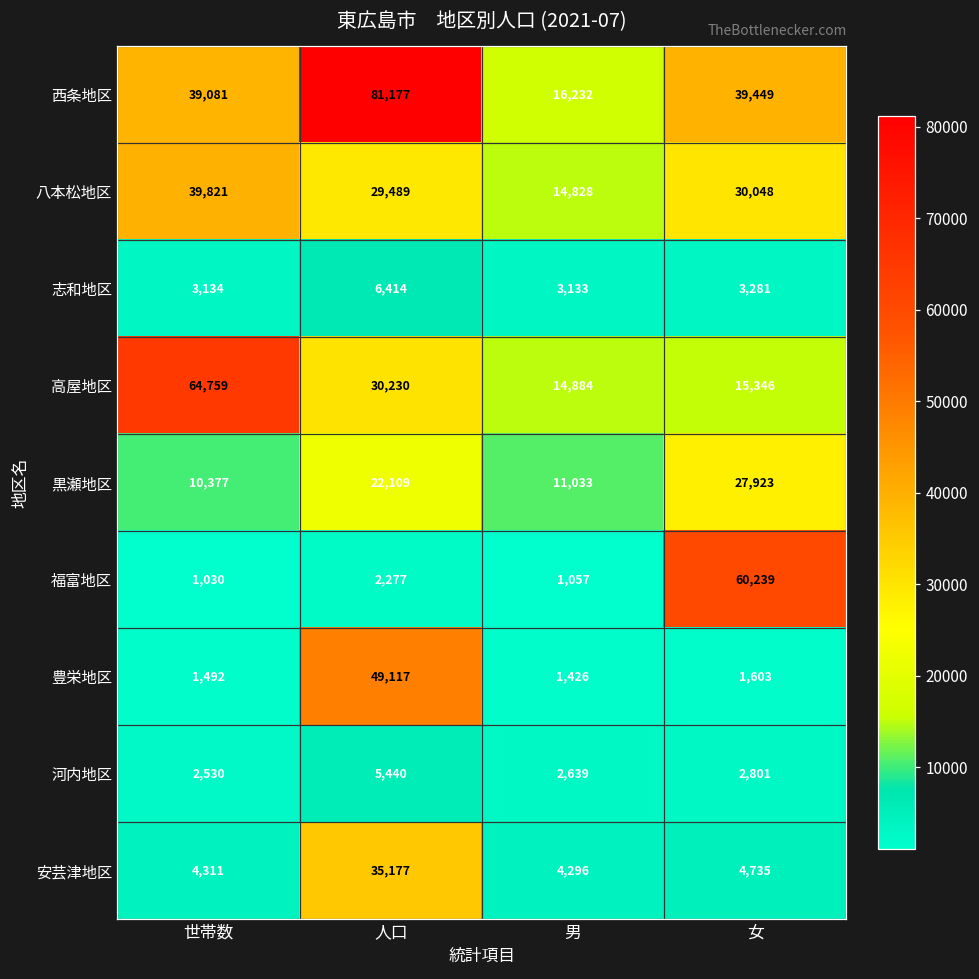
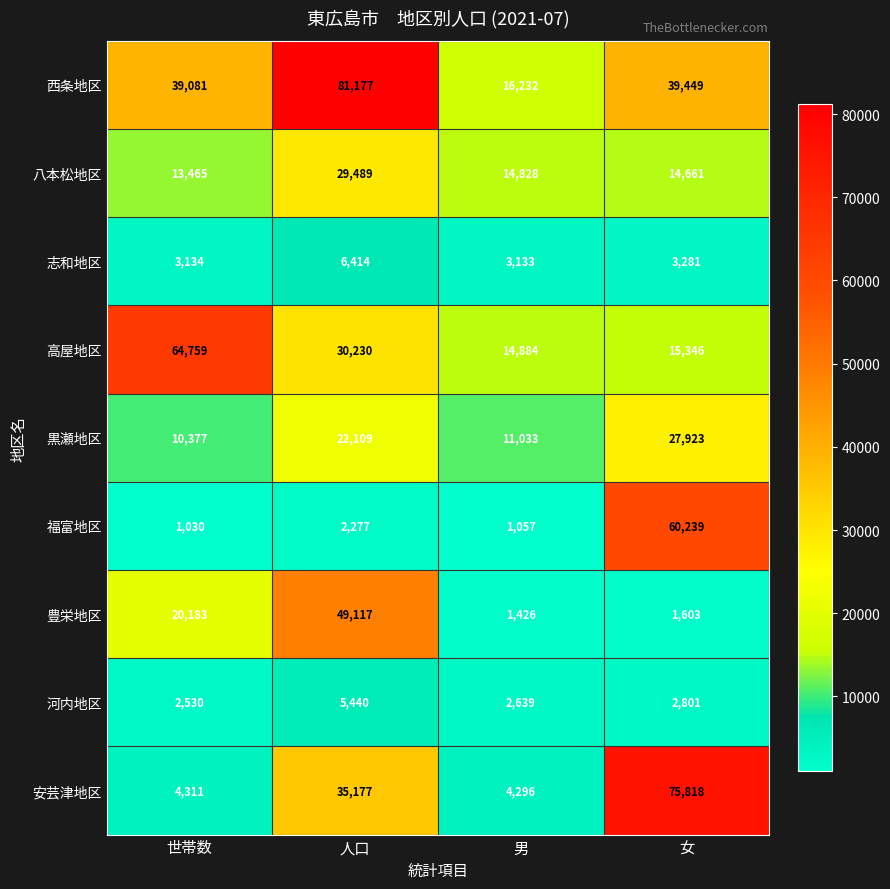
八本松地区, 世帯数: 39,821 -> 13,465
八本松地区, 女: 30,048 -> 14,661
豊栄地区, 世帯数: 1,492 -> 20,183
安芸津地区, 女: 4,735 -> 75,818
